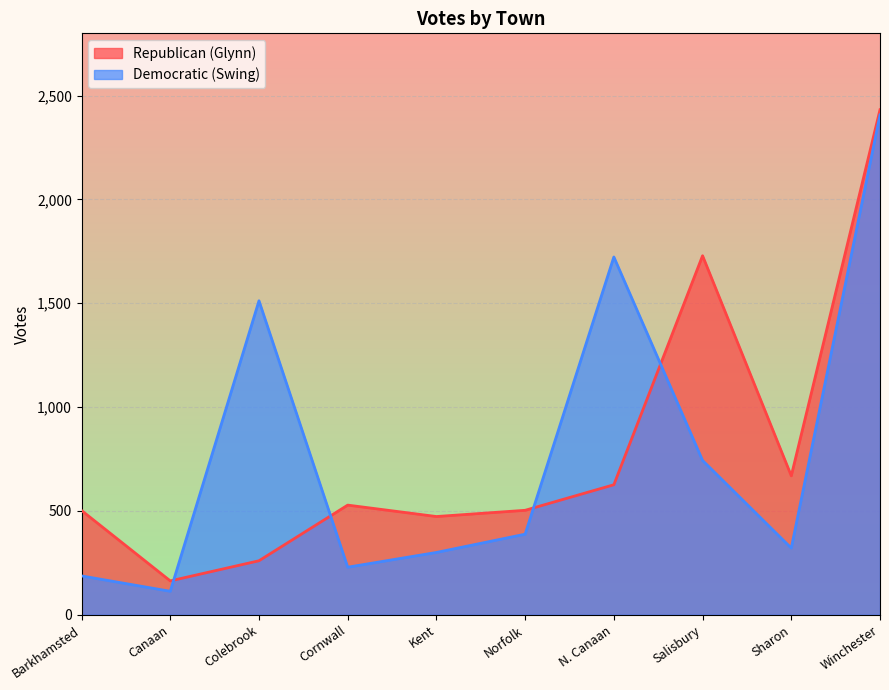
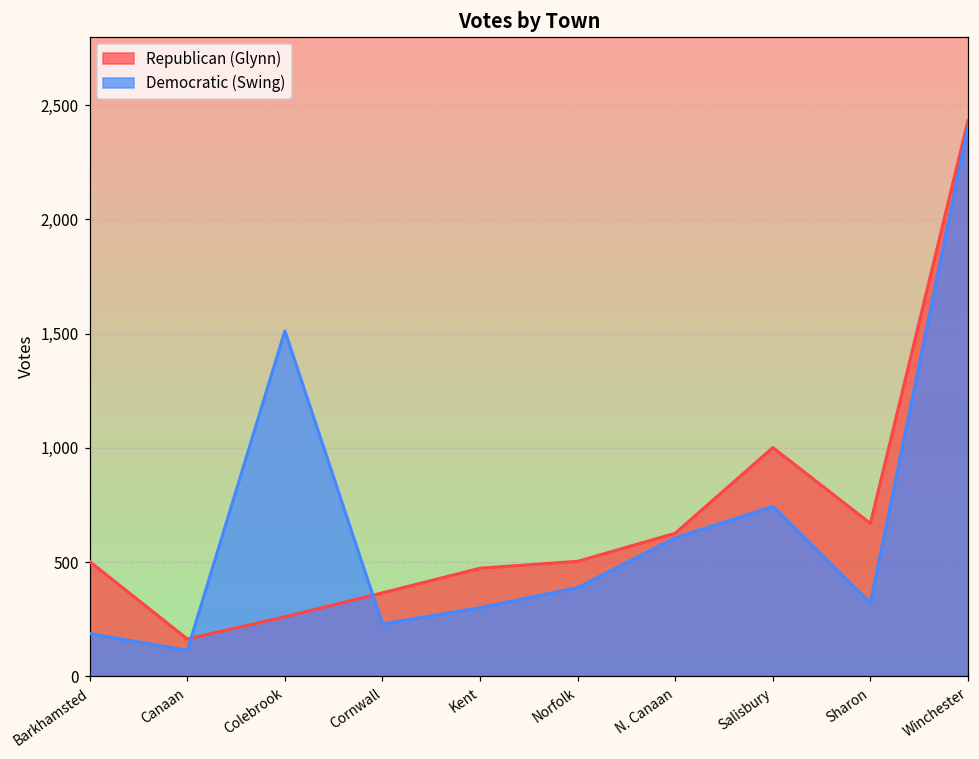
Republican (Glynn), Cornwall: 530 -> 370
Democratic (Swing), N. Canaan: 1,720 -> 610
Republican (Glynn), Salisbury: 1,730 -> 1,000
